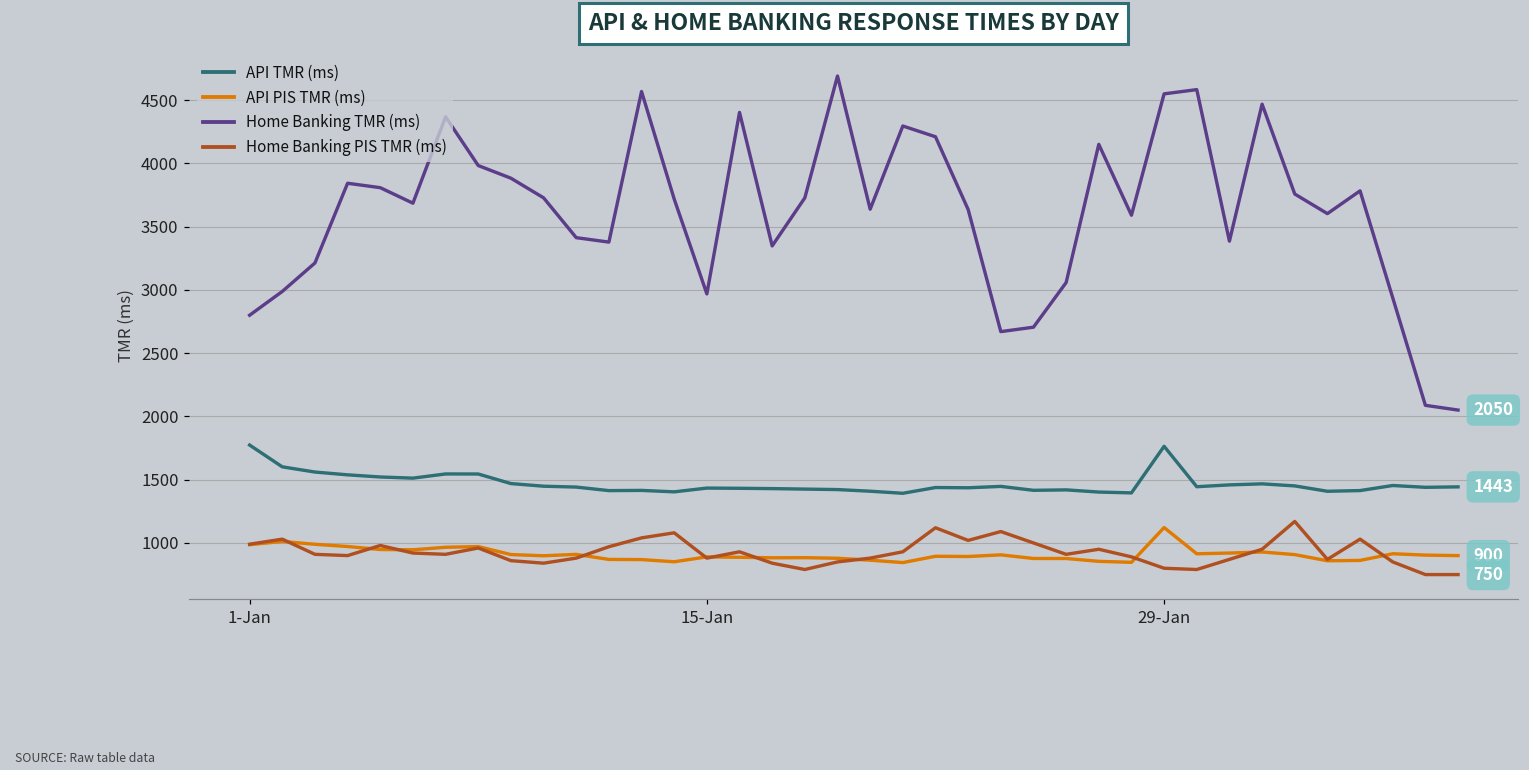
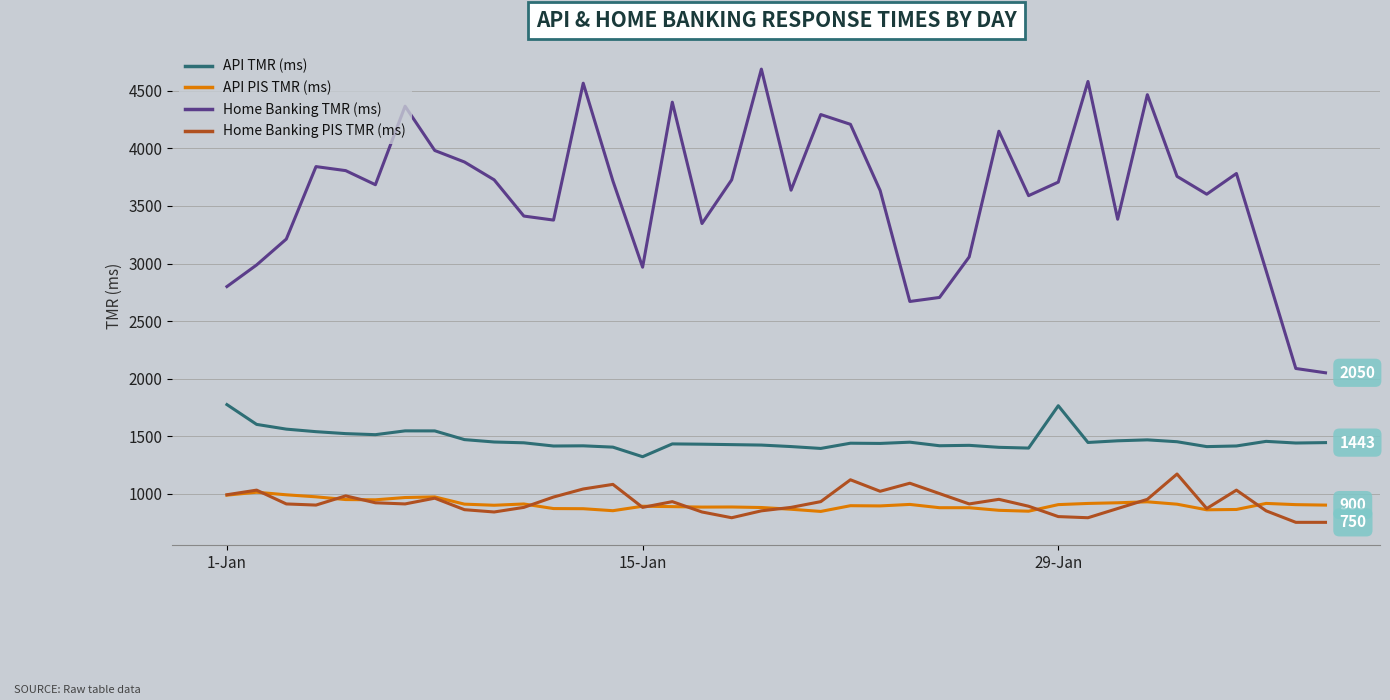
API TMR (ms), 15-Jan: 1430 -> 1320
API PIS TMR (ms), 29-Jan: 1120 -> 900
Home Banking TMR (ms), 29-Jan: 4550 -> 3710
